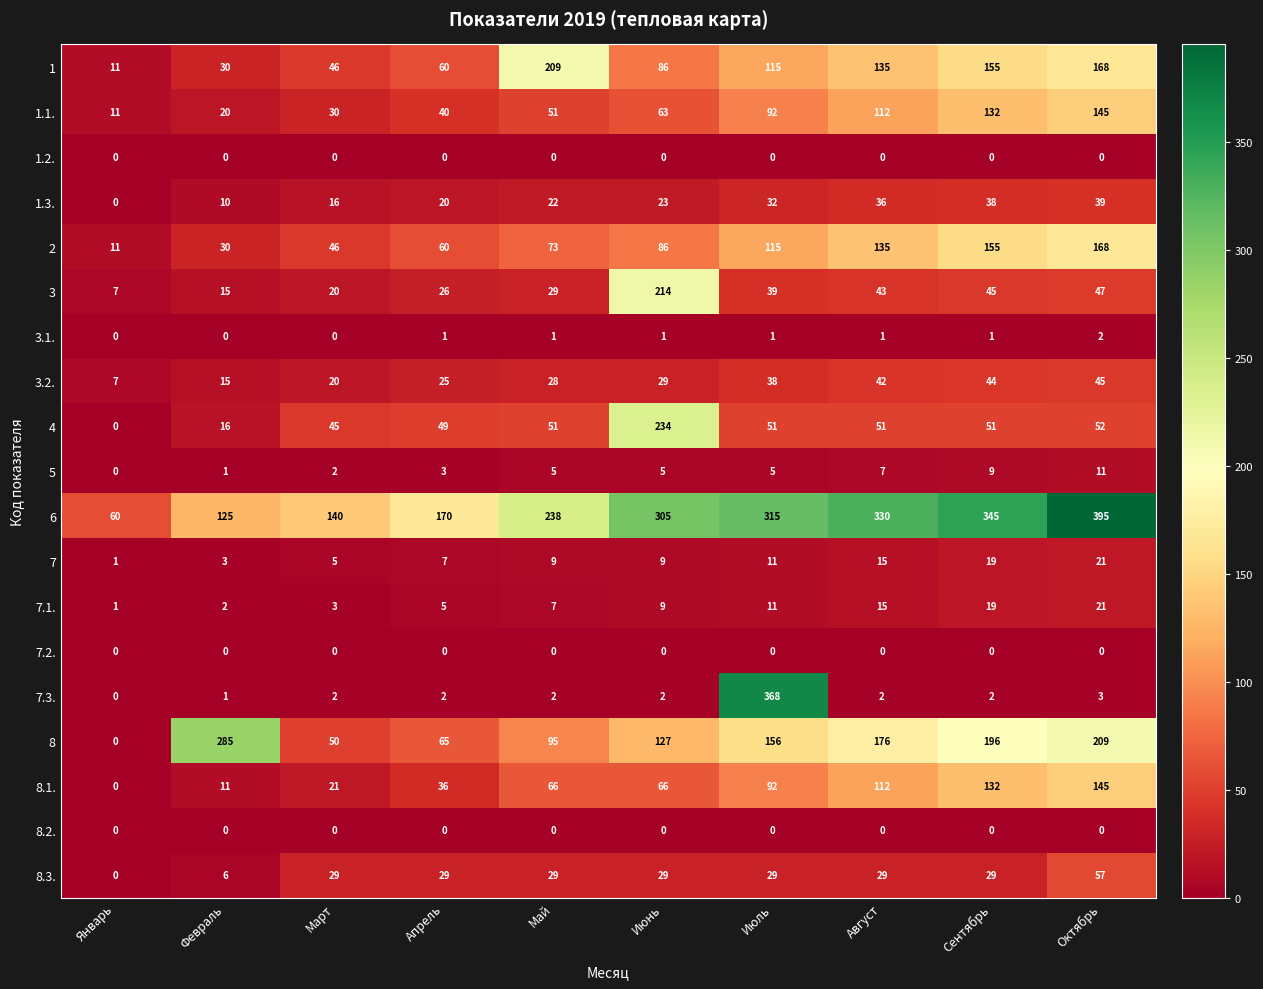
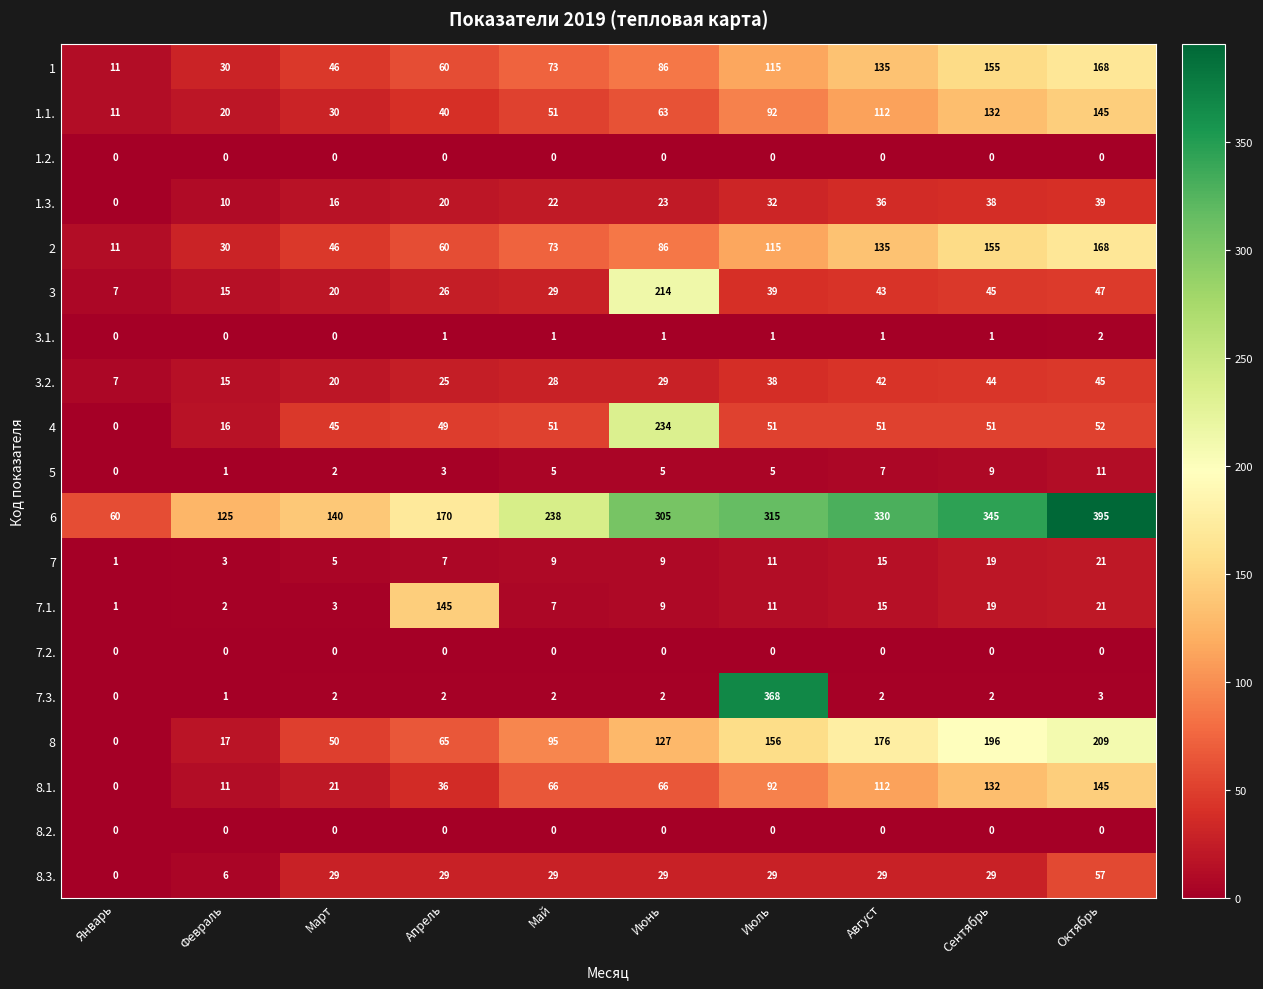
1, Май: 209 -> 73
7.1., Апрель: 5 -> 145
8, Февраль: 285 -> 17
